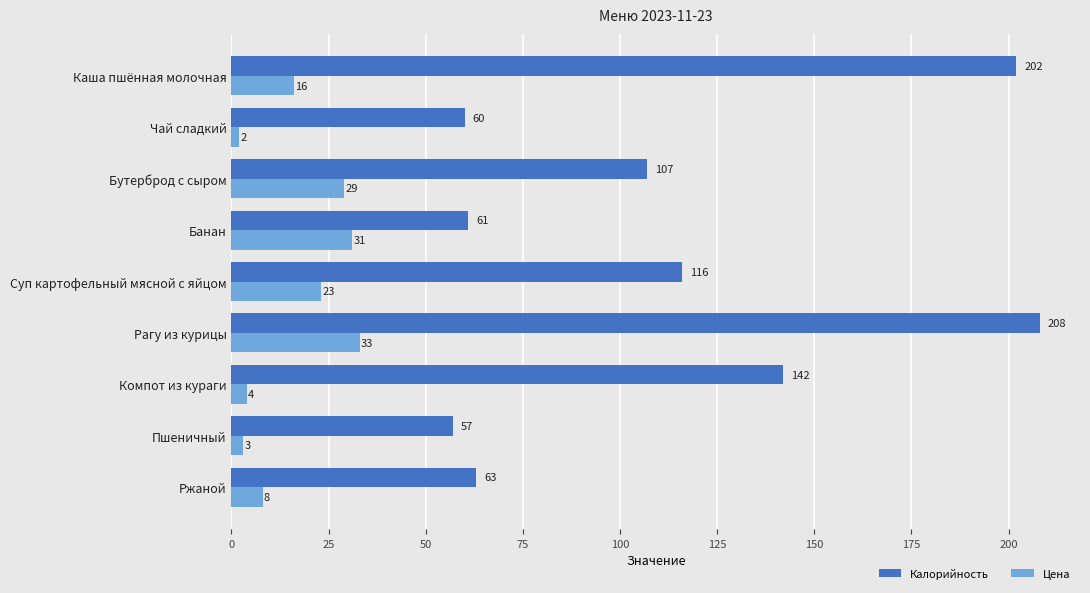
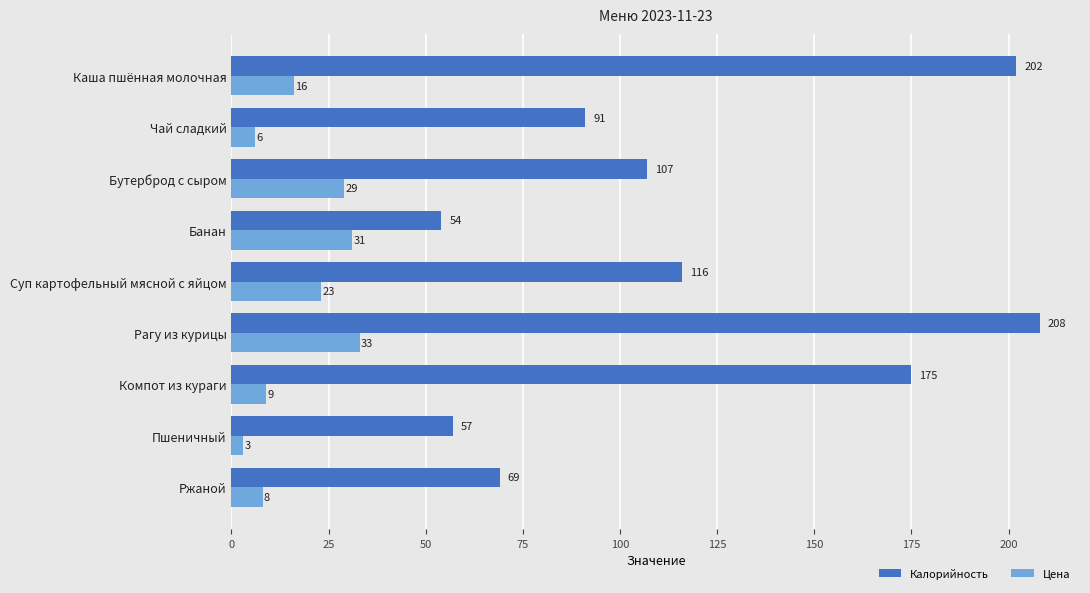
Калорийность, Чай сладкий: 60 -> 91
Цена, Чай сладкий: 2 -> 6
Калорийность, Банан: 61 -> 54
Калорийность, Компот из кураги: 142 -> 175
Цена, Компот из кураги: 4 -> 9
Калорийность, Ржаной: 63 -> 69
